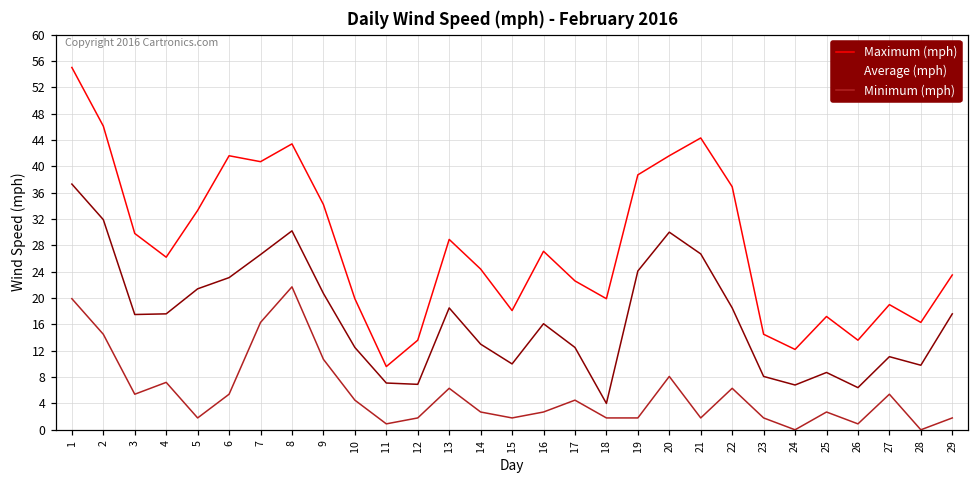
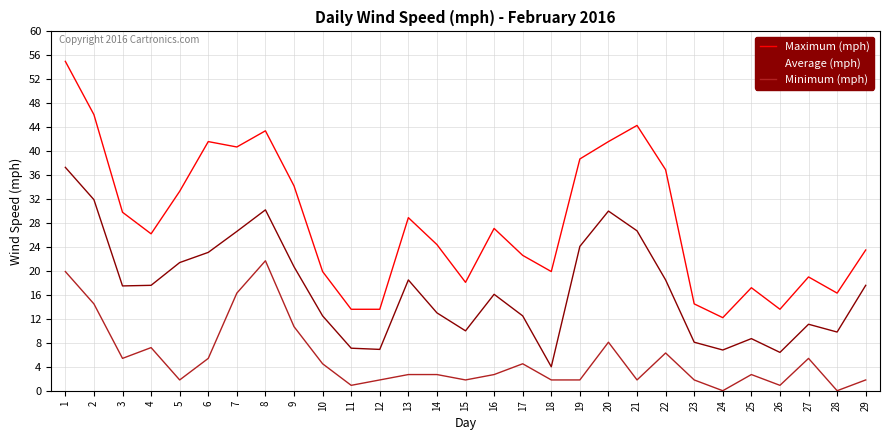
Maximum (mph), 11: 10 -> 14
Minimum (mph), 13: 6 -> 3
